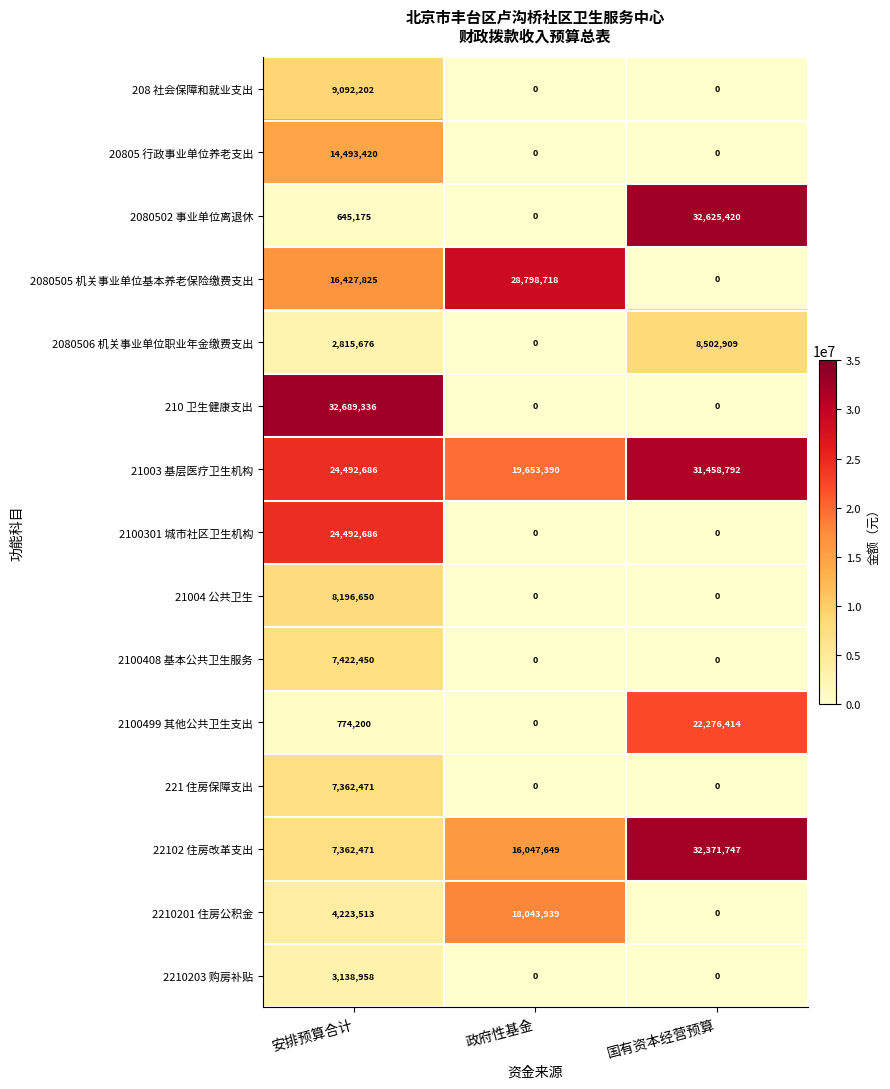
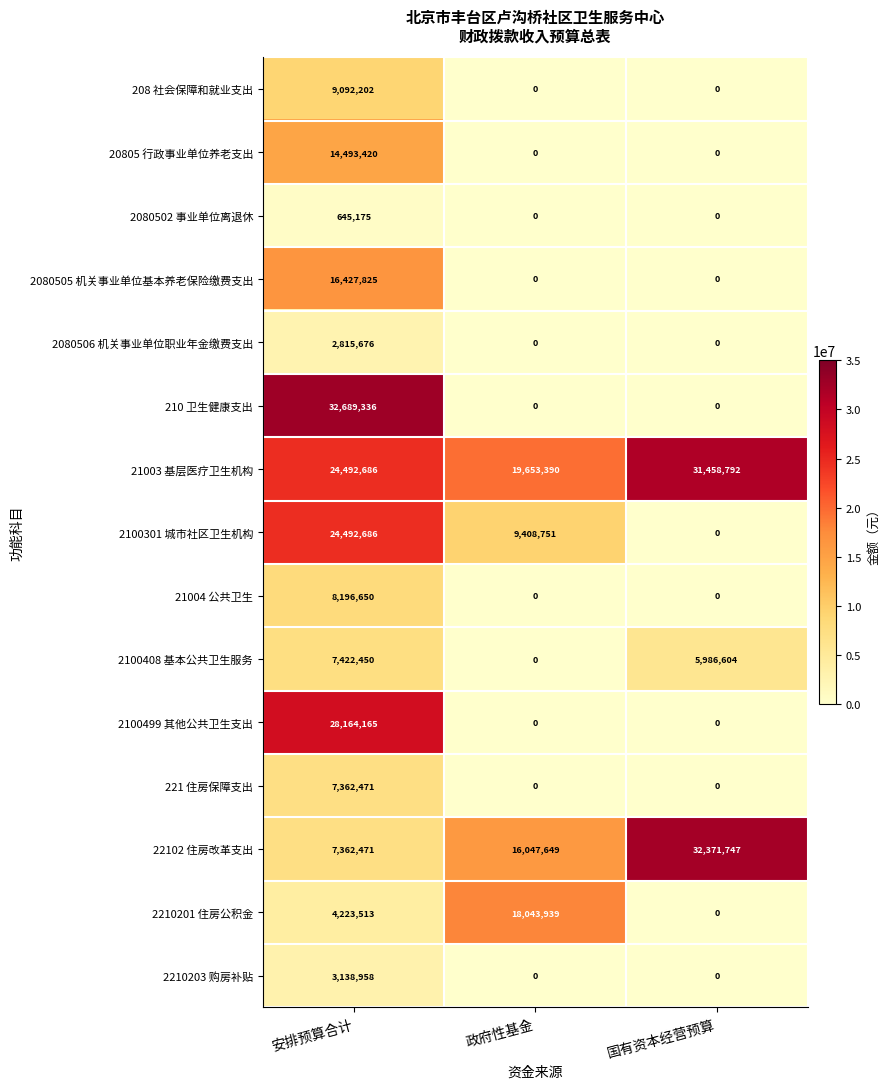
2080502 事业单位离退休, 国有资本经营预算: 32,625,420 -> 0
2080505 机关事业单位基本养老保险缴费支出, 政府性基金: 28,798,718 -> 0
2080506 机关事业单位职业年金缴费支出, 国有资本经营预算: 8,502,909 -> 0
2100301 城市社区卫生机构, 政府性基金: 0 -> 9,408,751
2100408 基本公共卫生服务, 国有资本经营预算: 0 -> 5,986,604
2100499 其他公共卫生支出, 安排预算合计: 774,200 -> 28,164,165
2100499 其他公共卫生支出, 国有资本经营预算: 22,276,414 -> 0
